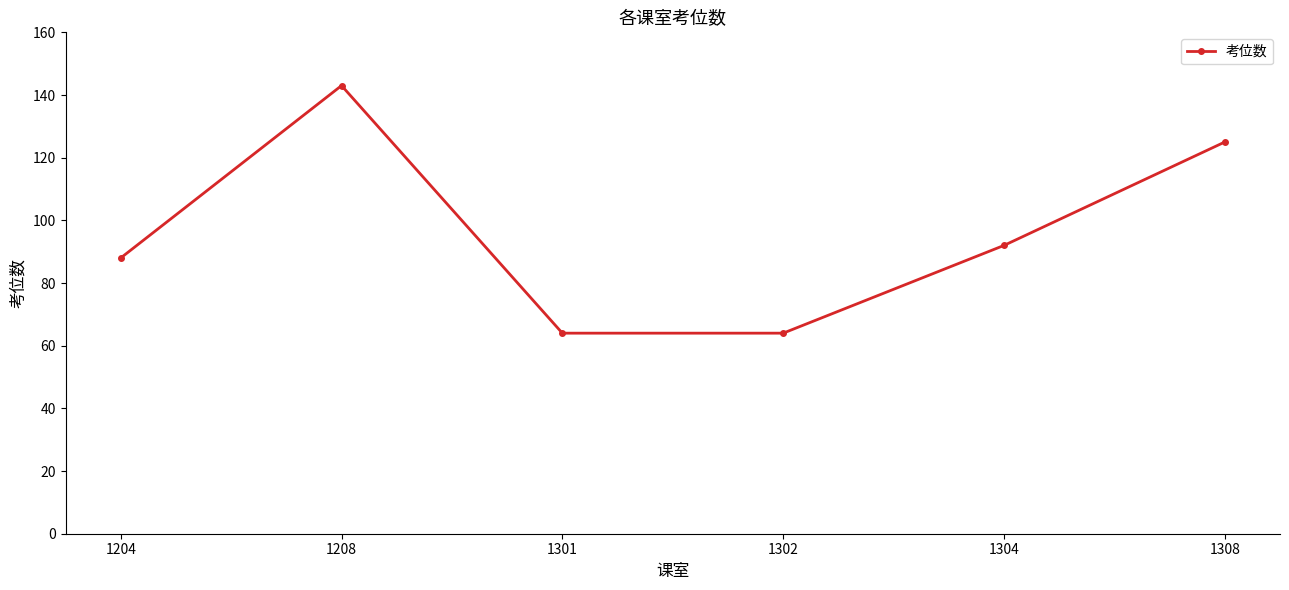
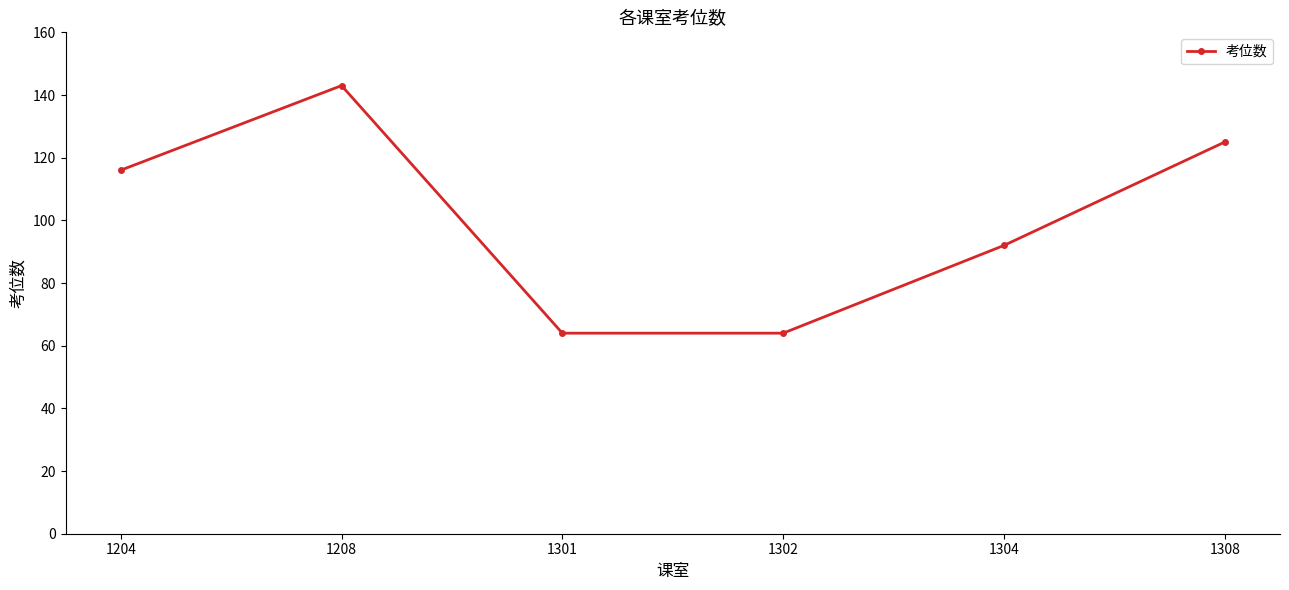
1204: 88 -> 116
